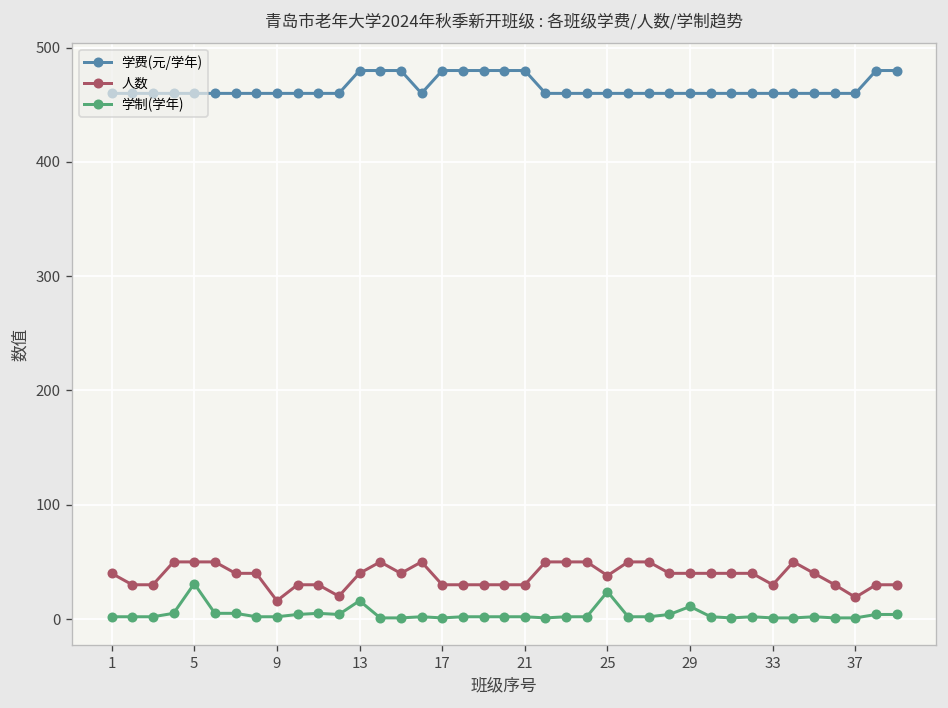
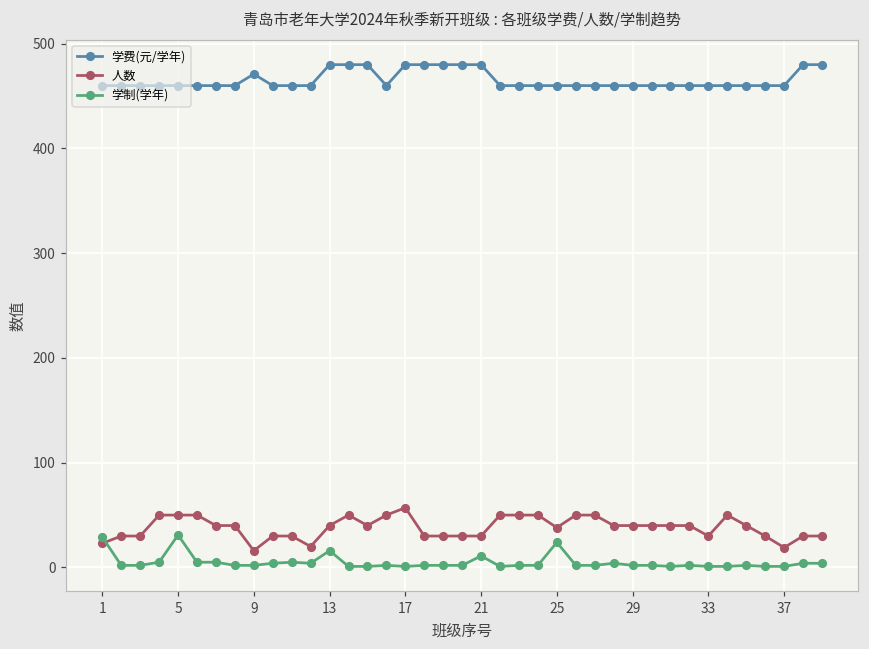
人数, 1: 40 -> 20
学制(学年), 1: 0 -> 30
学费(元/学年), 9: 460 -> 470
人数, 17: 30 -> 60
学制(学年), 21: 0 -> 10
学制(学年), 29: 10 -> 0
